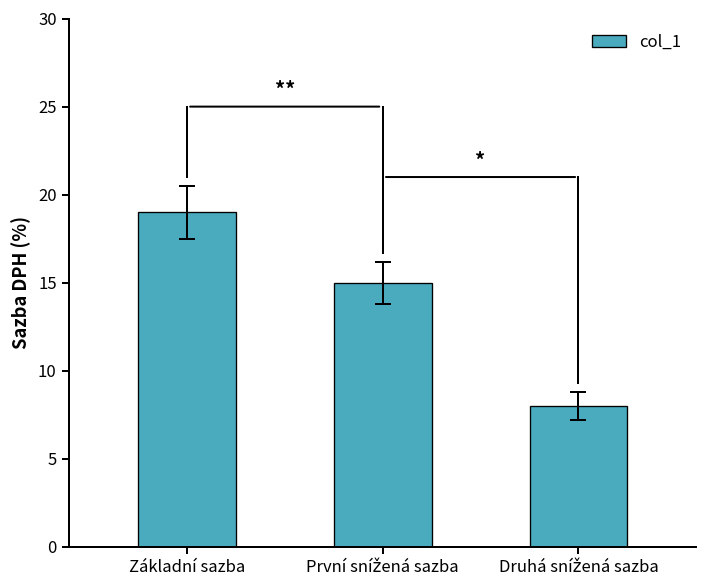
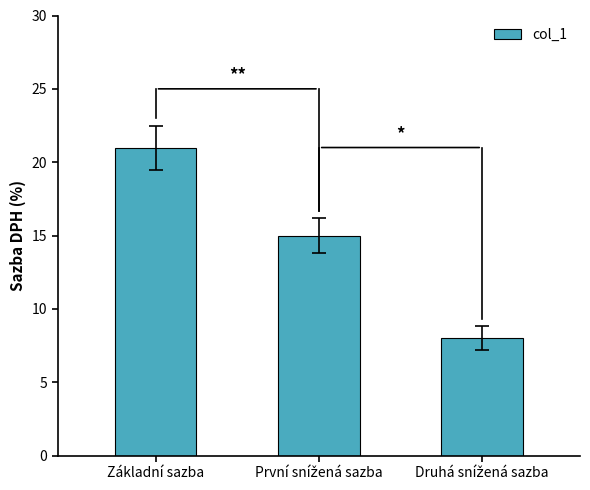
col_1, Základní sazba: 19 -> 21
